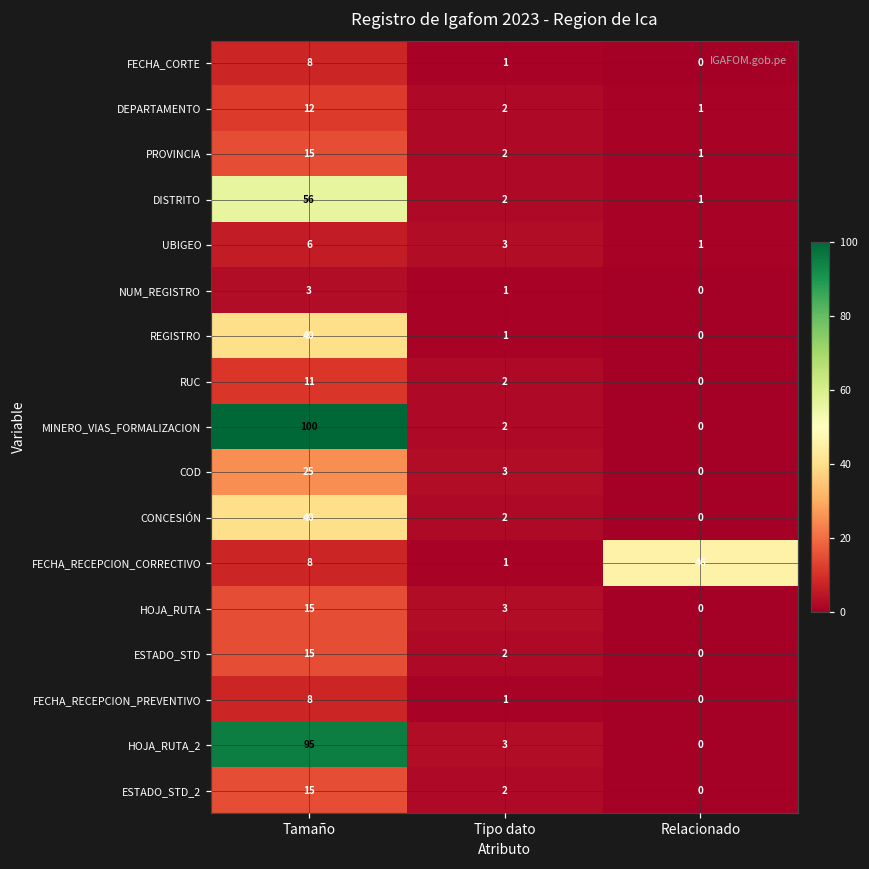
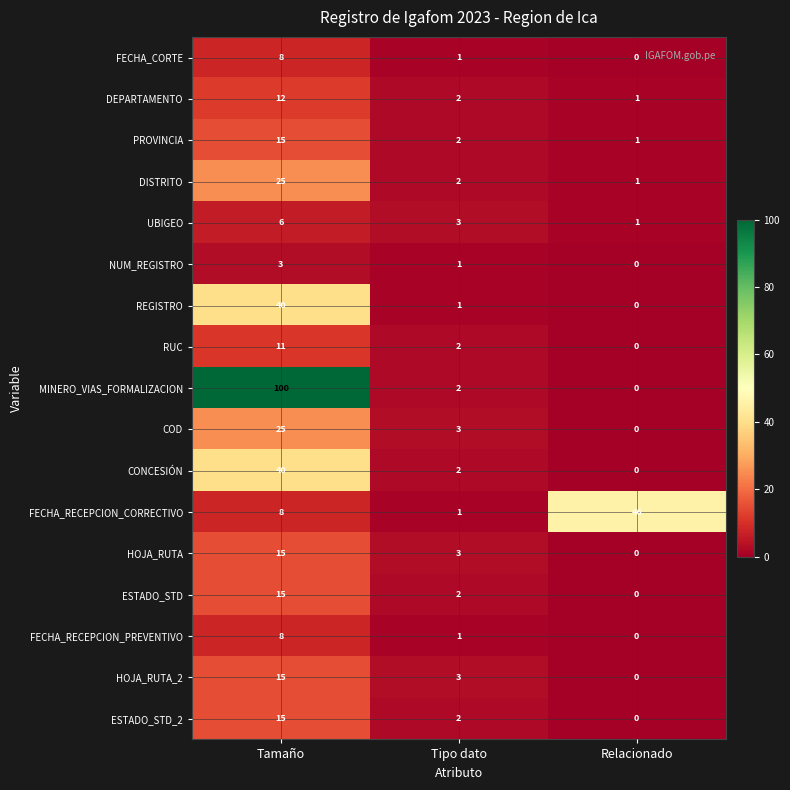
DISTRITO, Tamaño: 56 -> 25
HOJA_RUTA_2, Tamaño: 95 -> 15
